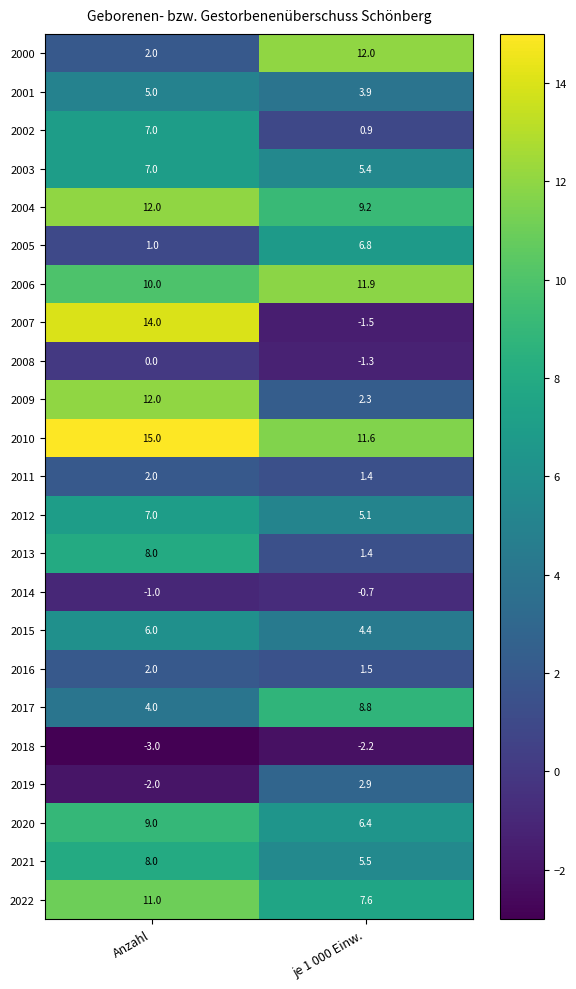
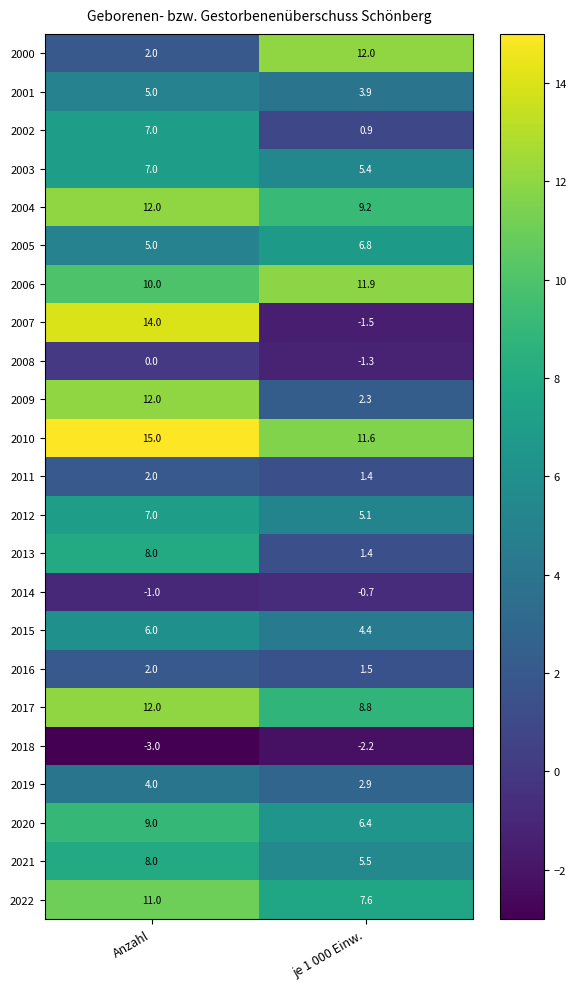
2005, Anzahl: 1.0 -> 5.0
2017, Anzahl: 4.0 -> 12.0
2019, Anzahl: -2.0 -> 4.0
